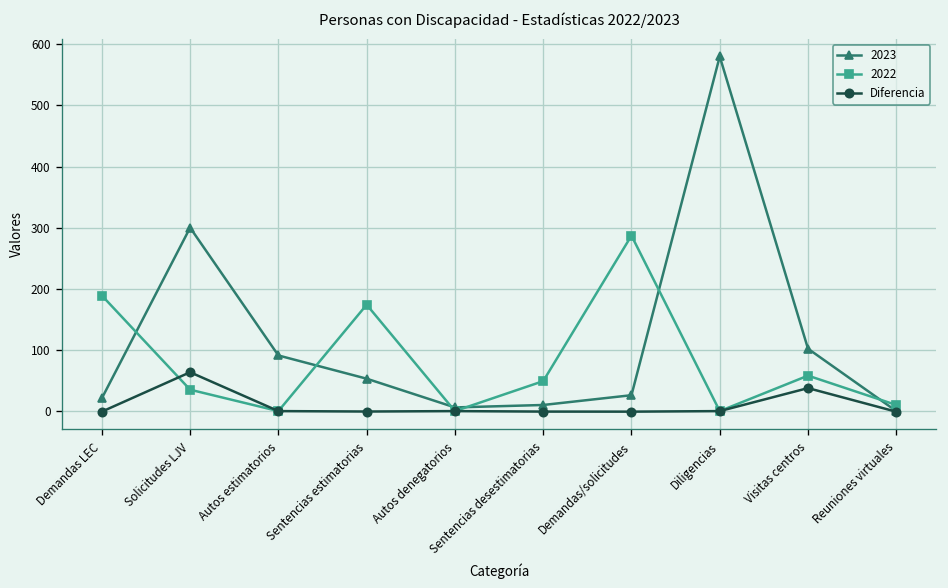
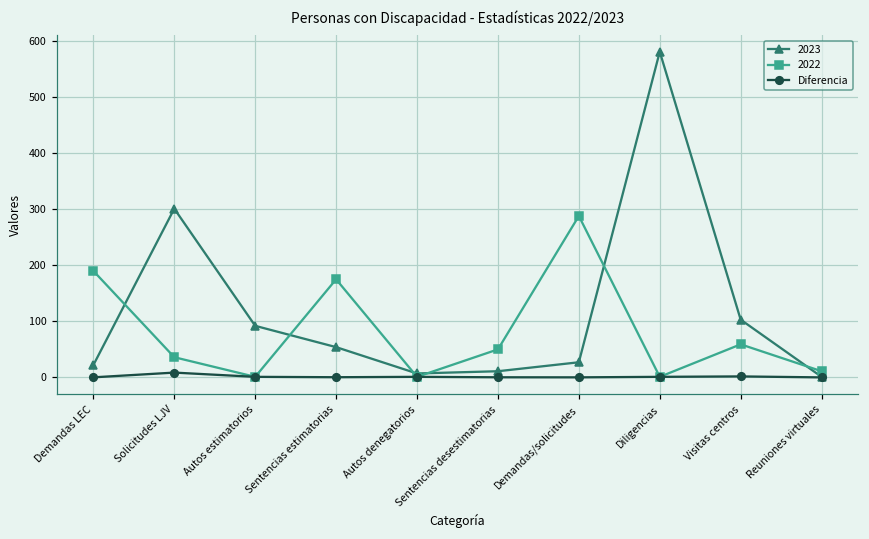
Diferencia, Solicitudes LJV: 60 -> 10
Diferencia, Visitas centros: 40 -> 0
